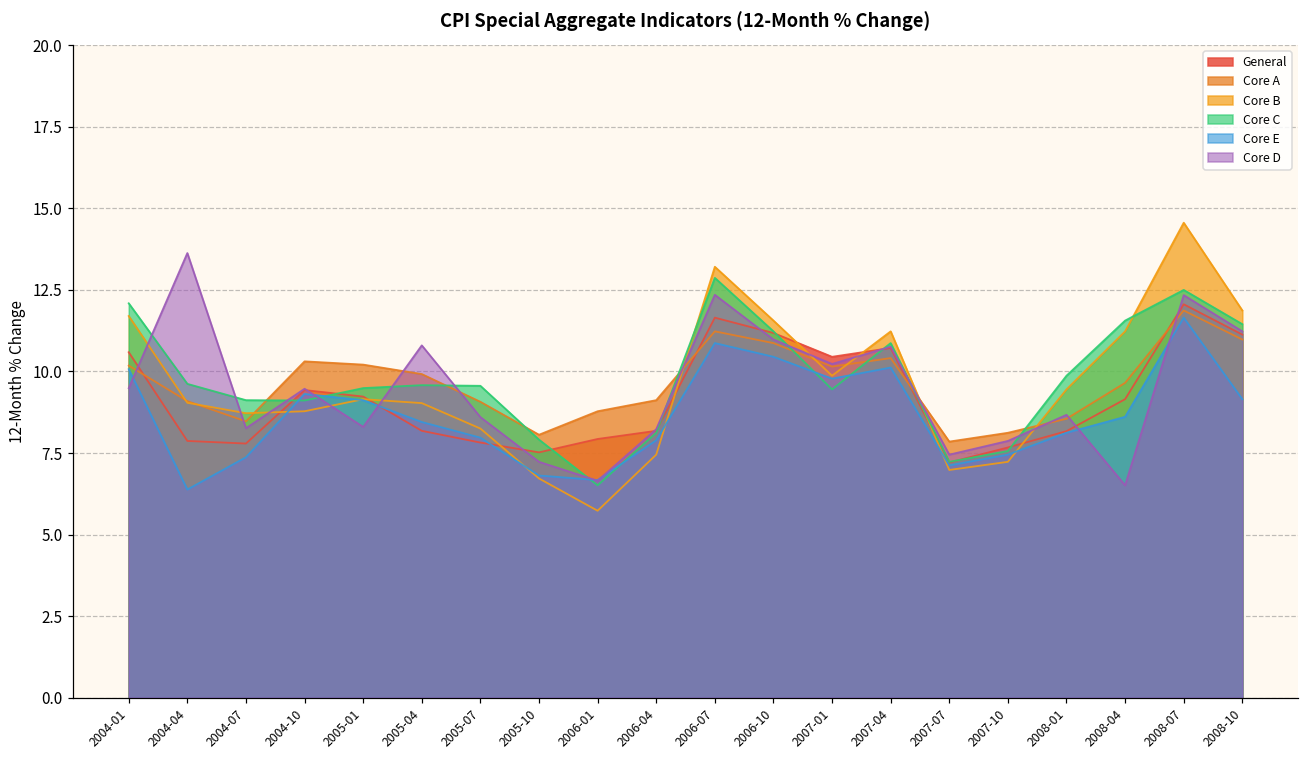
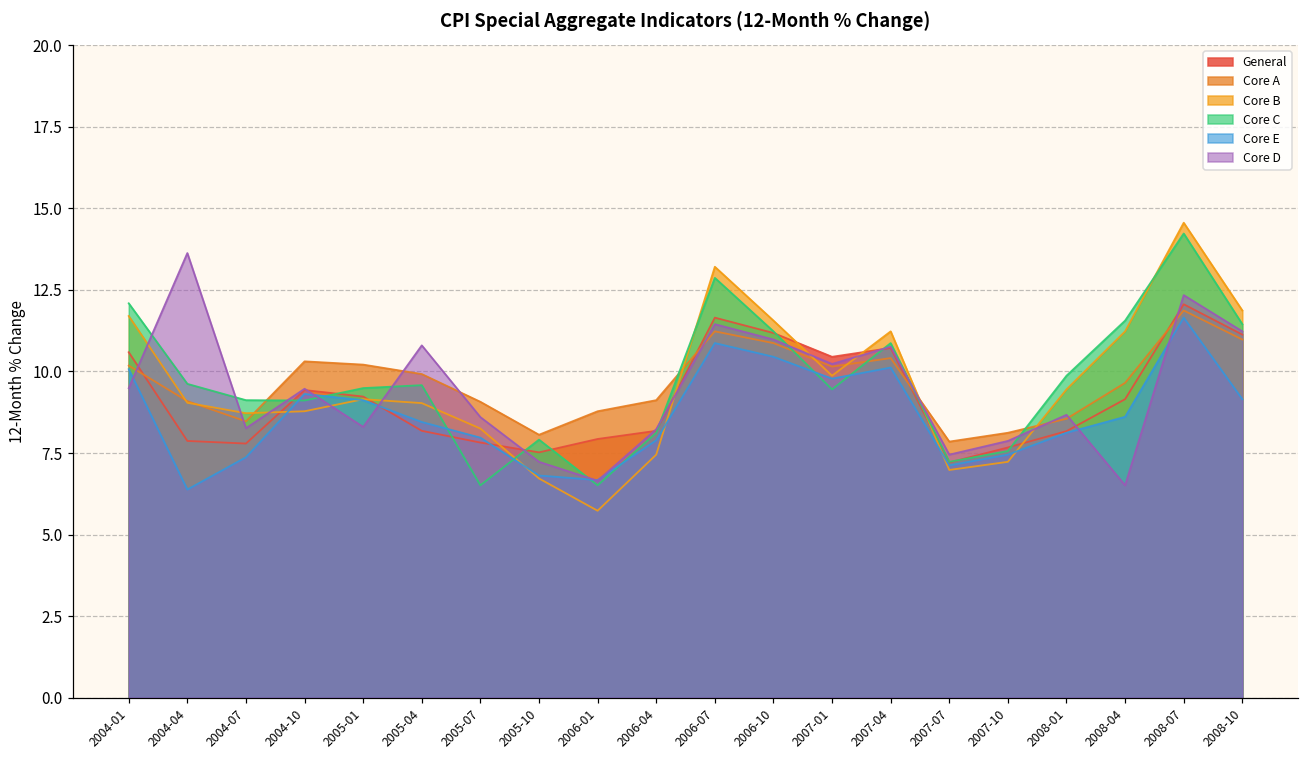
Core C, 2005-07: 9.6 -> 6.5
Core D, 2006-07: 12.4 -> 11.5
Core C, 2008-07: 12.5 -> 14.2
